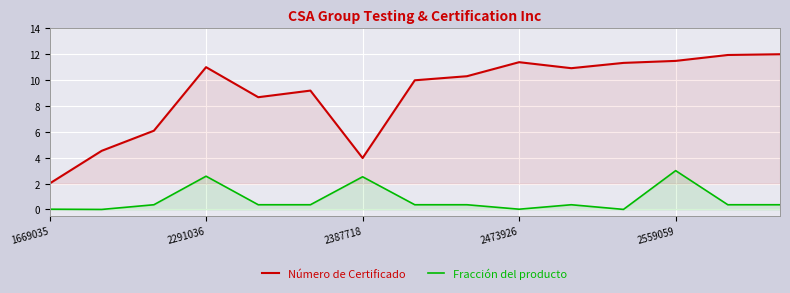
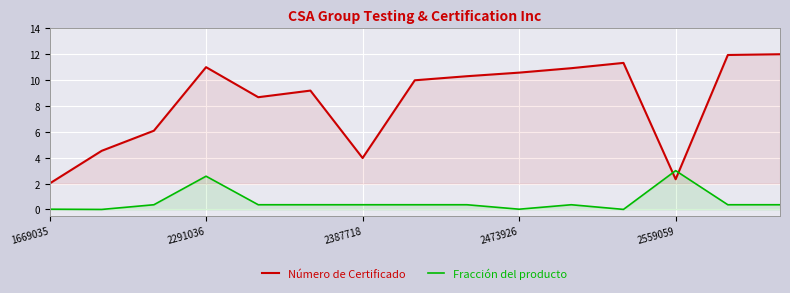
Fracción del producto, 2387718: 2.5 -> 0.4
Número de Certificado, 2473926: 11.4 -> 10.6
Número de Certificado, 2559059: 11.5 -> 2.3
